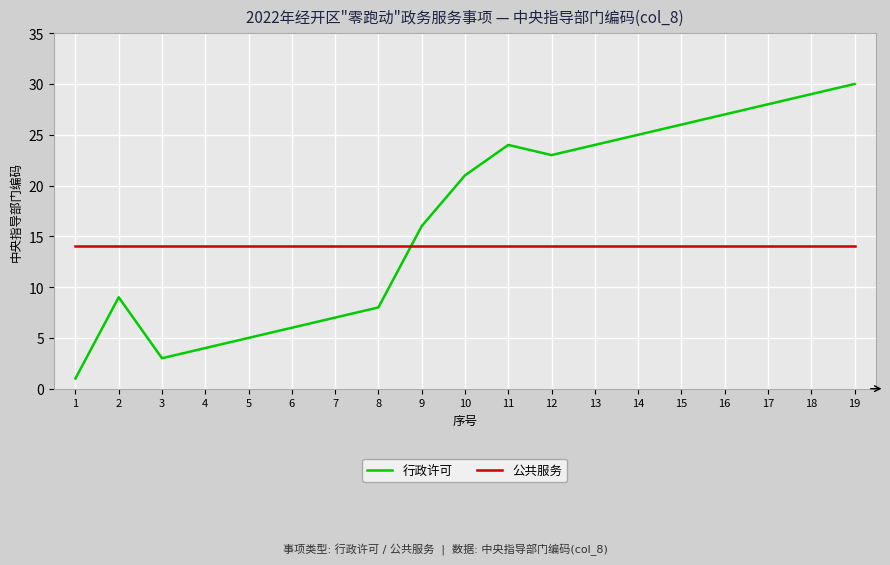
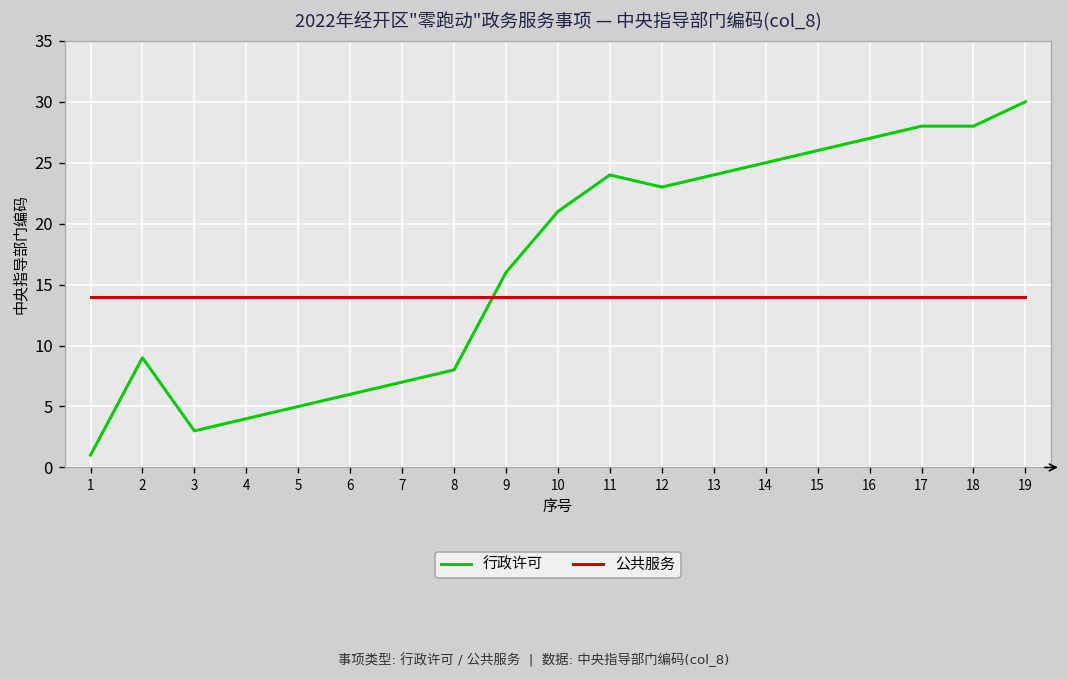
行政许可, 18: 29 -> 28
